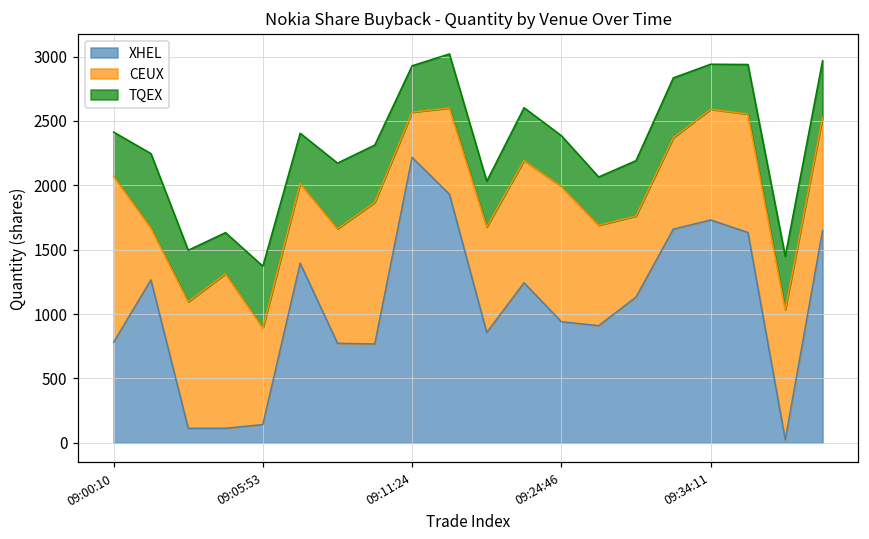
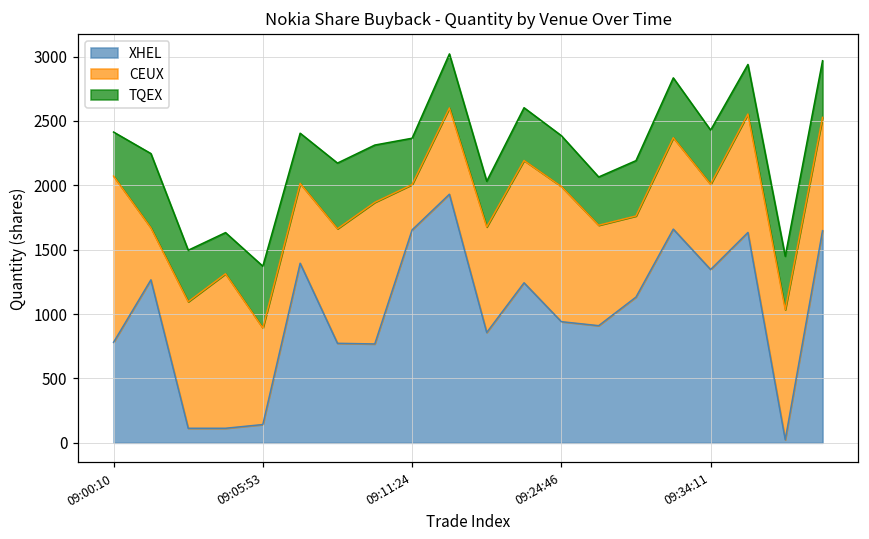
XHEL, 09:11:24: 2220 -> 1650
XHEL, 09:34:11: 1730 -> 1350
CEUX, 09:34:11: 860 -> 660
TQEX, 09:34:11: 350 -> 420
